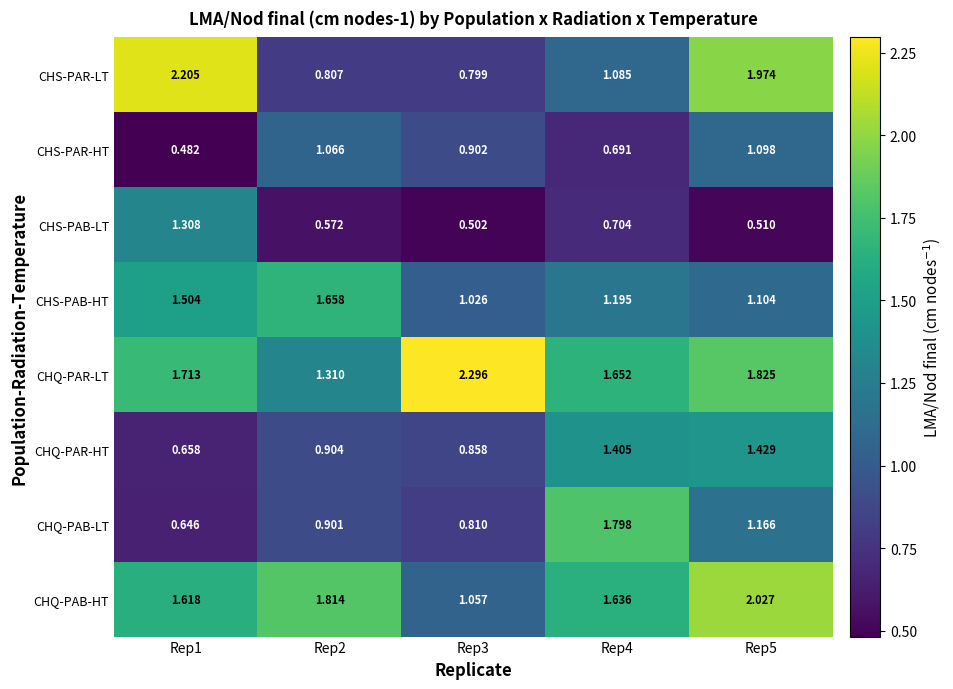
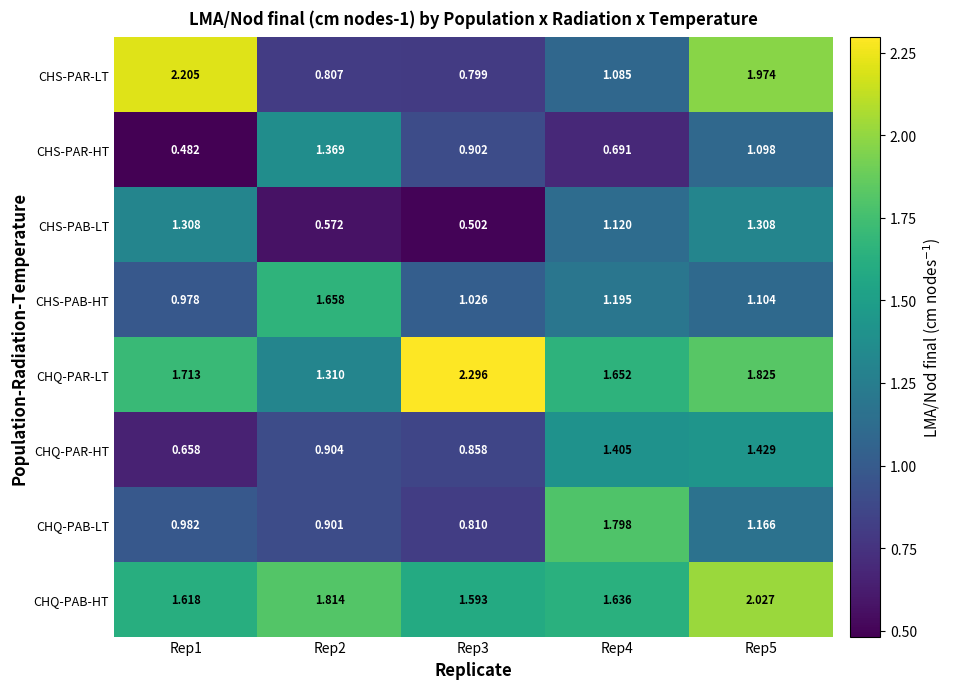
CHS-PAR-HT, Rep2: 1.066 -> 1.369
CHS-PAB-LT, Rep4: 0.704 -> 1.120
CHS-PAB-LT, Rep5: 0.510 -> 1.308
CHS-PAB-HT, Rep1: 1.504 -> 0.978
CHQ-PAB-LT, Rep1: 0.646 -> 0.982
CHQ-PAB-HT, Rep3: 1.057 -> 1.593
